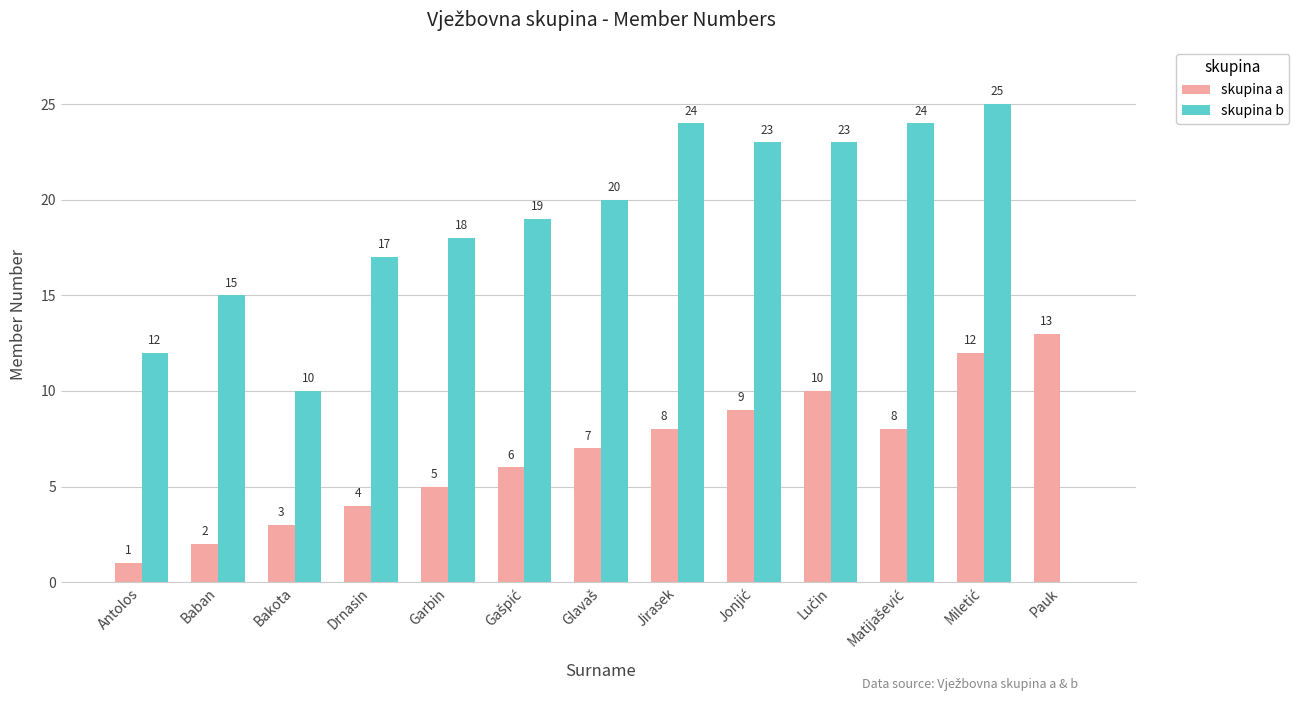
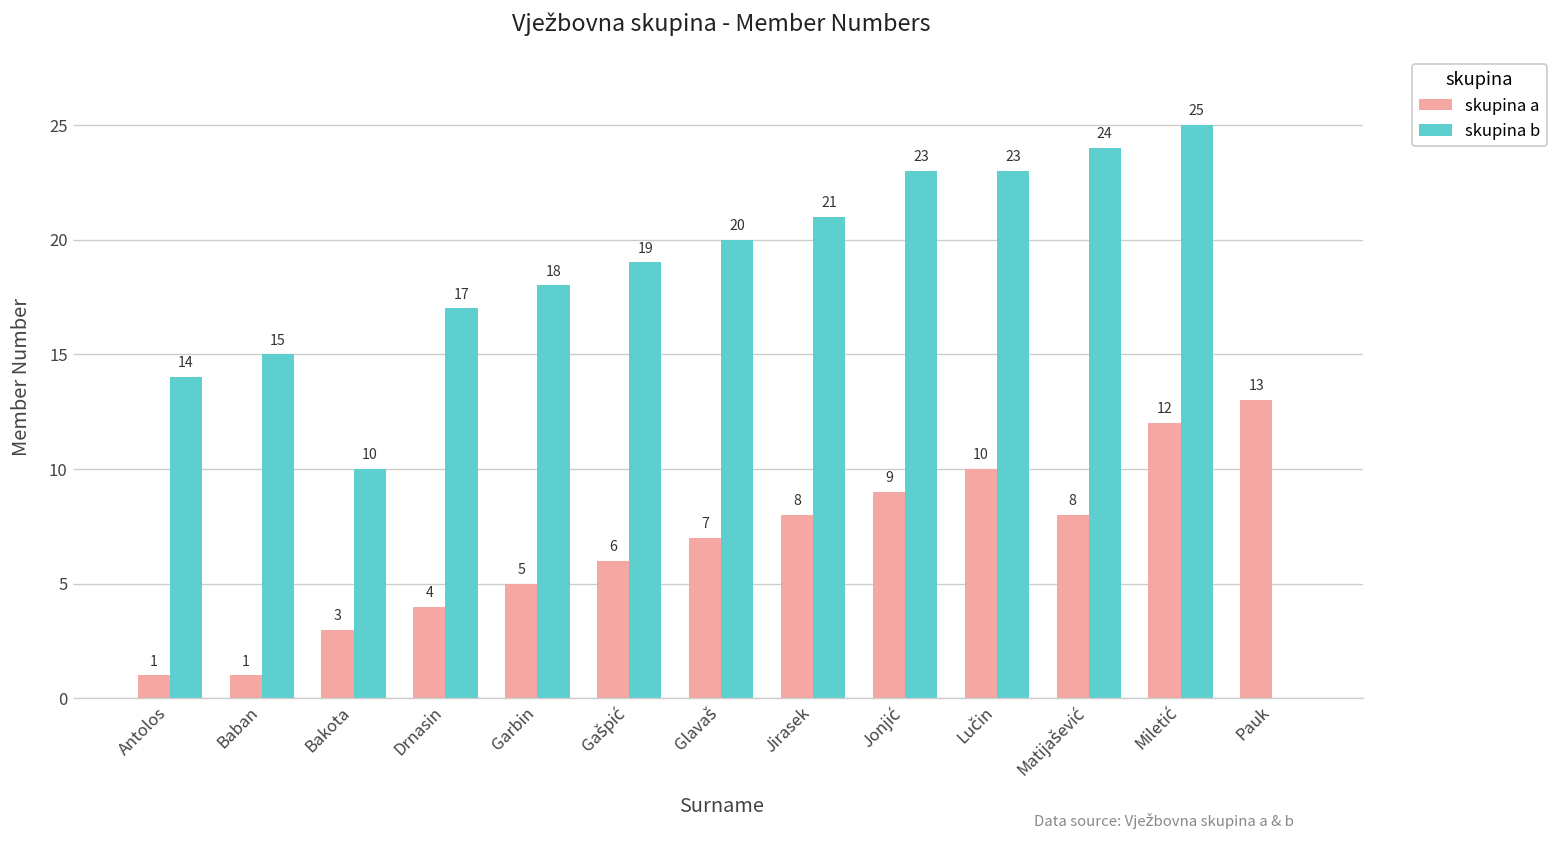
skupina b, Antolos: 12 -> 14
skupina a, Baban: 2 -> 1
skupina b, Jirasek: 24 -> 21
